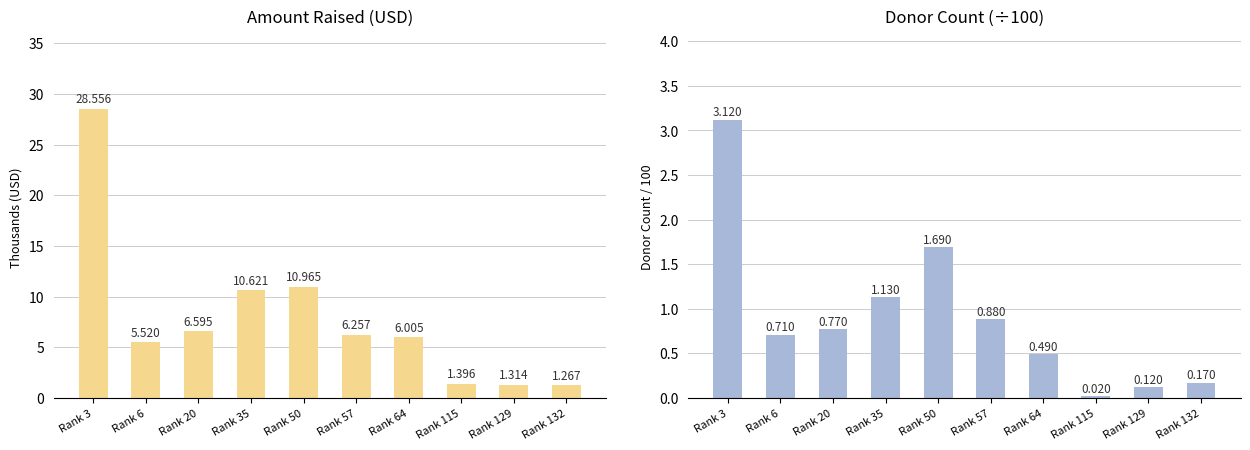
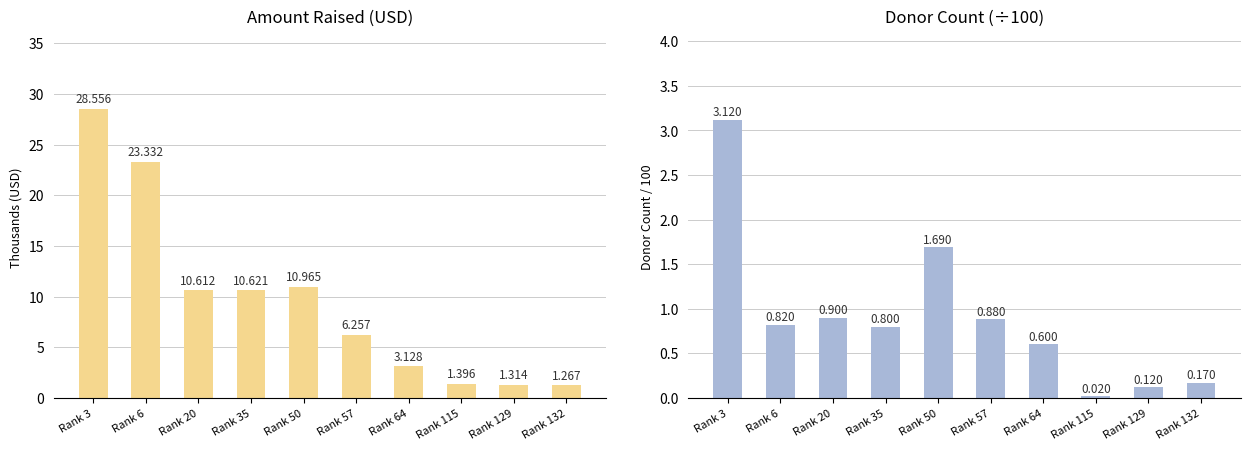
Amount Raised (USD), Rank 6: 5.520 -> 23.332
Amount Raised (USD), Rank 20: 6.595 -> 10.612
Amount Raised (USD), Rank 64: 6.005 -> 3.128
Donor Count (÷100), Rank 6: 0.710 -> 0.820
Donor Count (÷100), Rank 20: 0.770 -> 0.900
Donor Count (÷100), Rank 35: 1.130 -> 0.800
Donor Count (÷100), Rank 64: 0.490 -> 0.600
